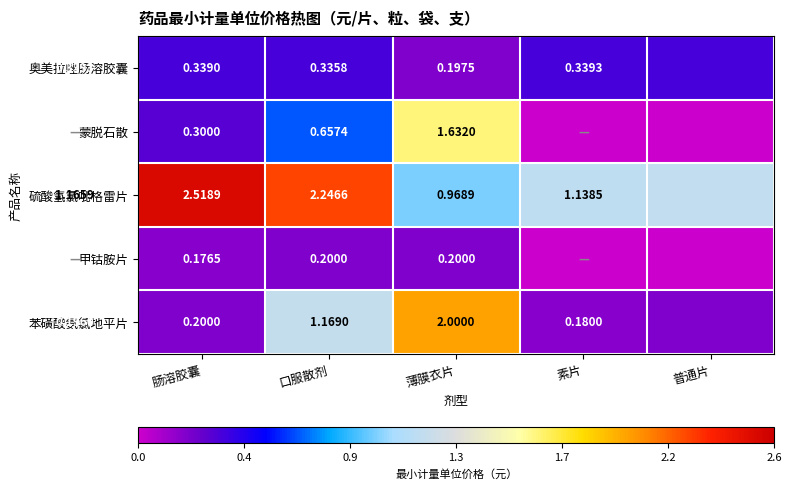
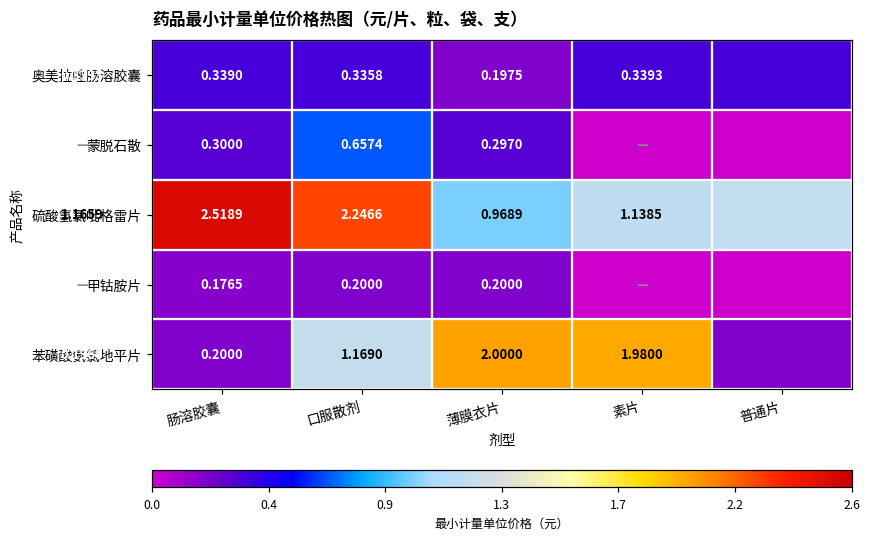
蒙脱石散, 薄膜衣片: 1.6320 -> 0.2970
苯磺酸氨氯地平片, 素片: 0.1800 -> 1.9800
